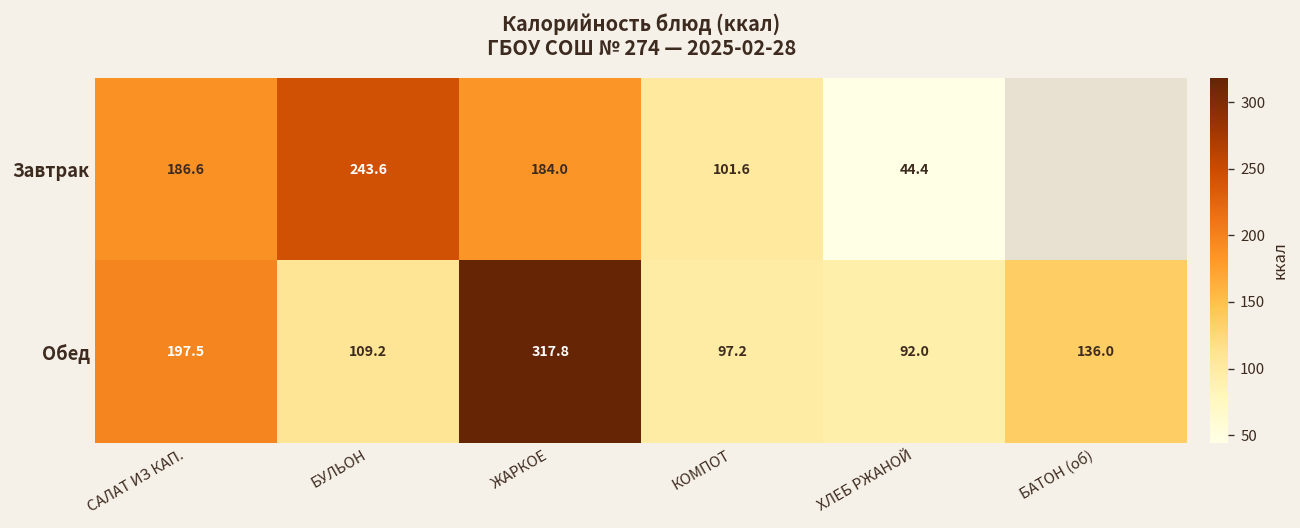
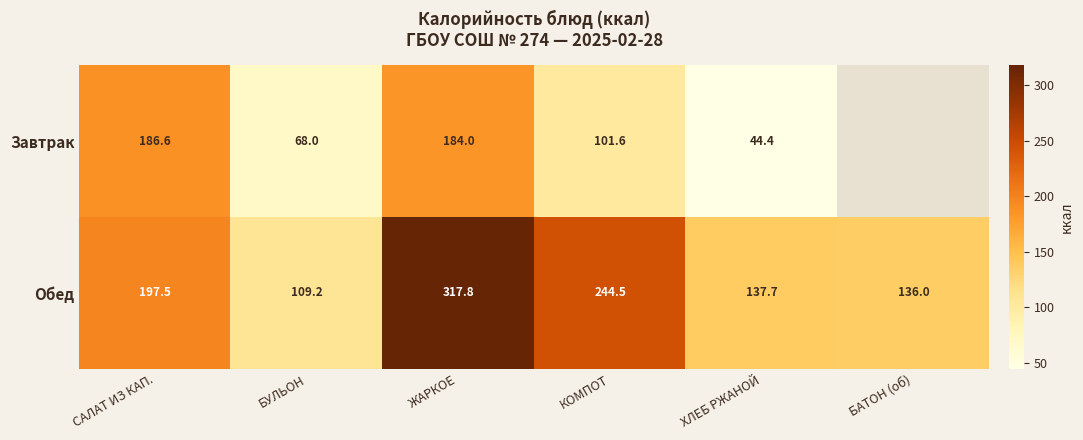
Завтрак, БУЛЬОН: 243.6 -> 68.0
Обед, КОМПОТ: 97.2 -> 244.5
Обед, ХЛЕБ РЖАНОЙ: 92.0 -> 137.7
